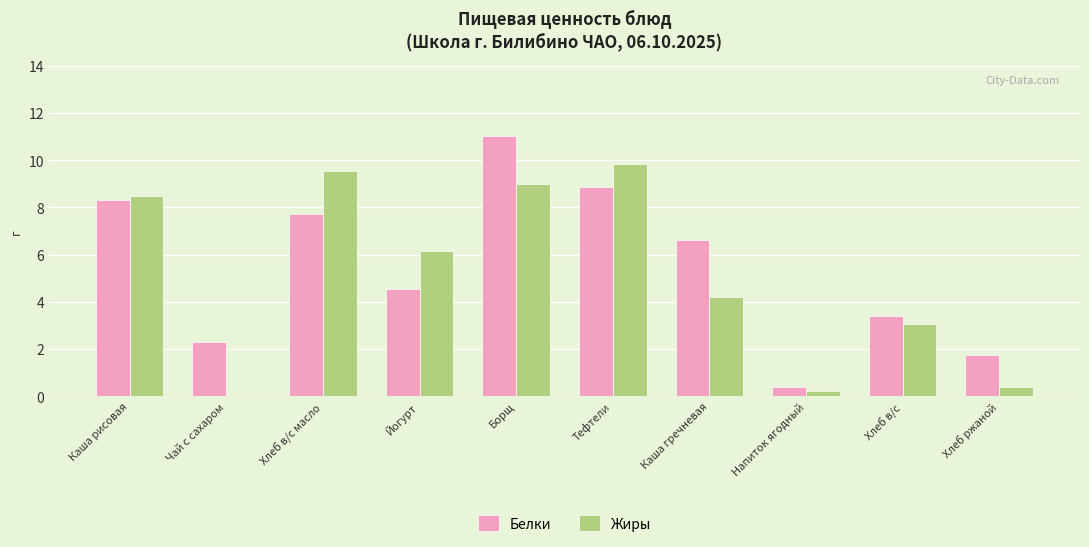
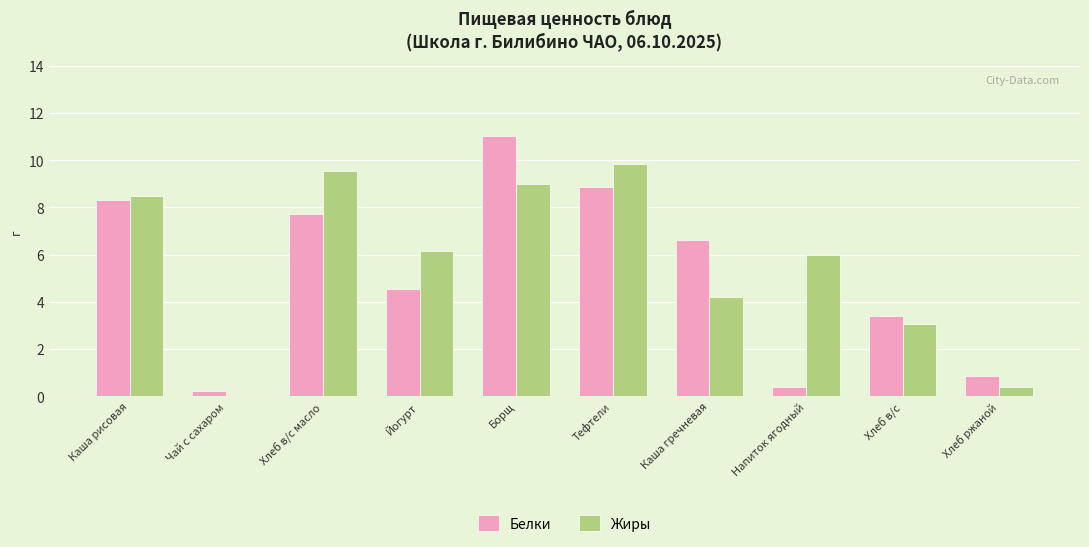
Белки, Чай с сахаром: 2.3 -> 0.2
Жиры, Напиток ягодный: 0.2 -> 6.0
Белки, Хлеб ржаной: 1.8 -> 0.9
